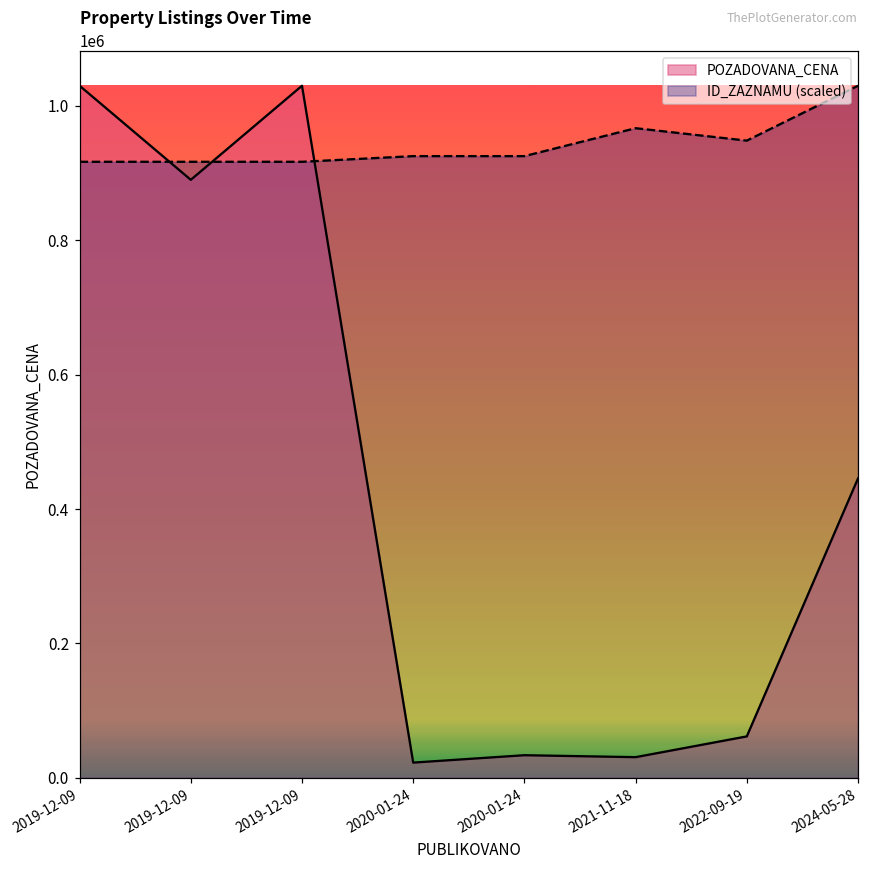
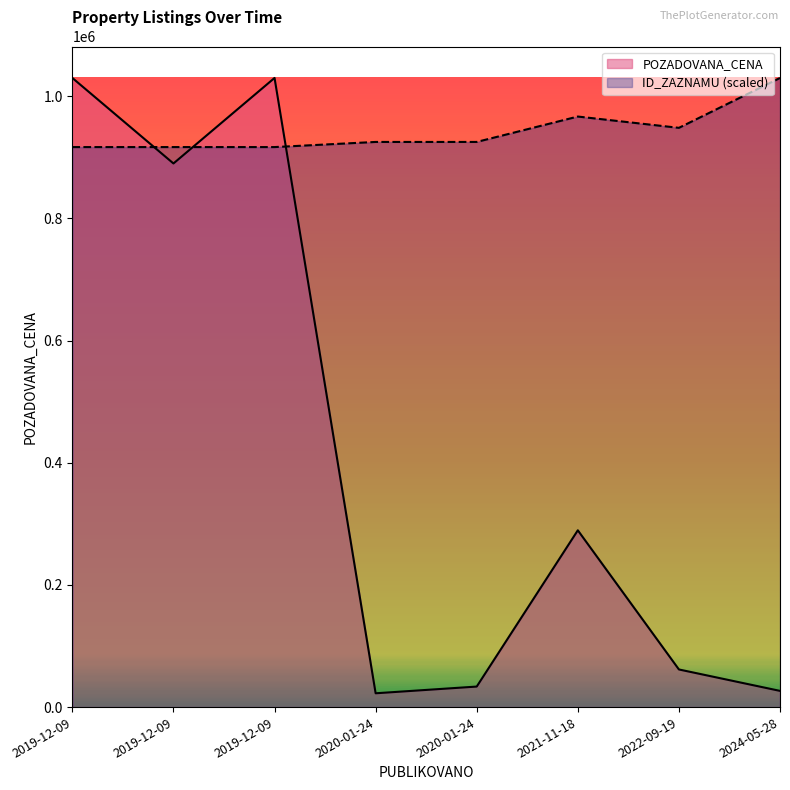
POZADOVANA_CENA, 2021-11-18: 30000 -> 290000
POZADOVANA_CENA, 2024-05-28: 450000 -> 30000
